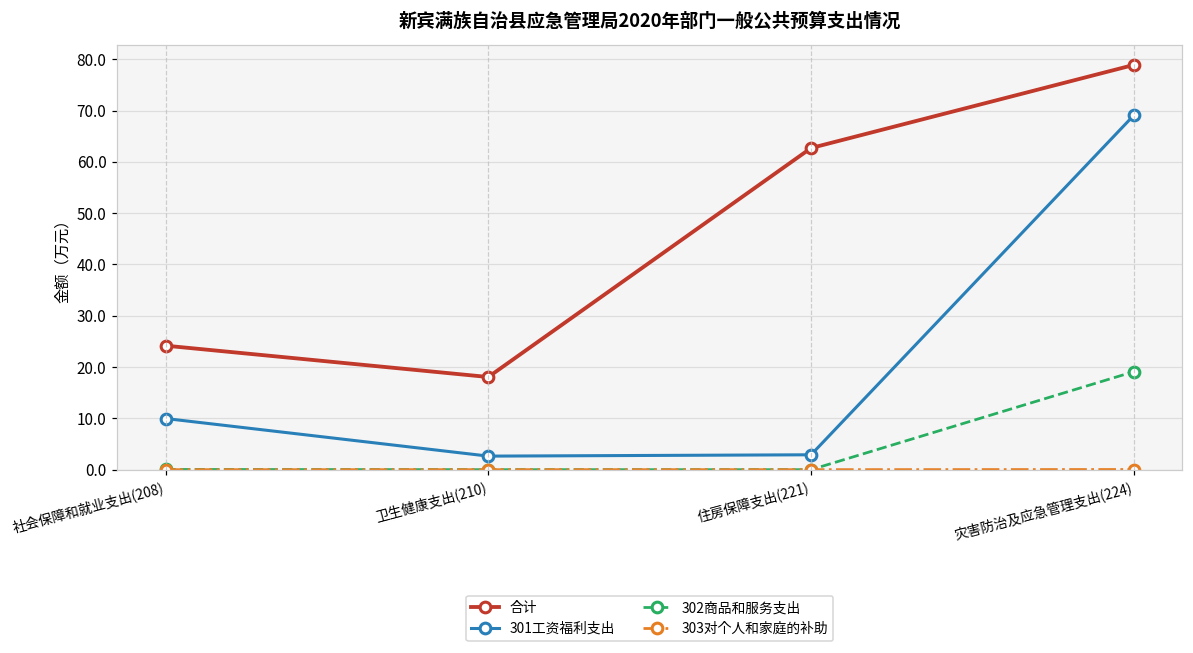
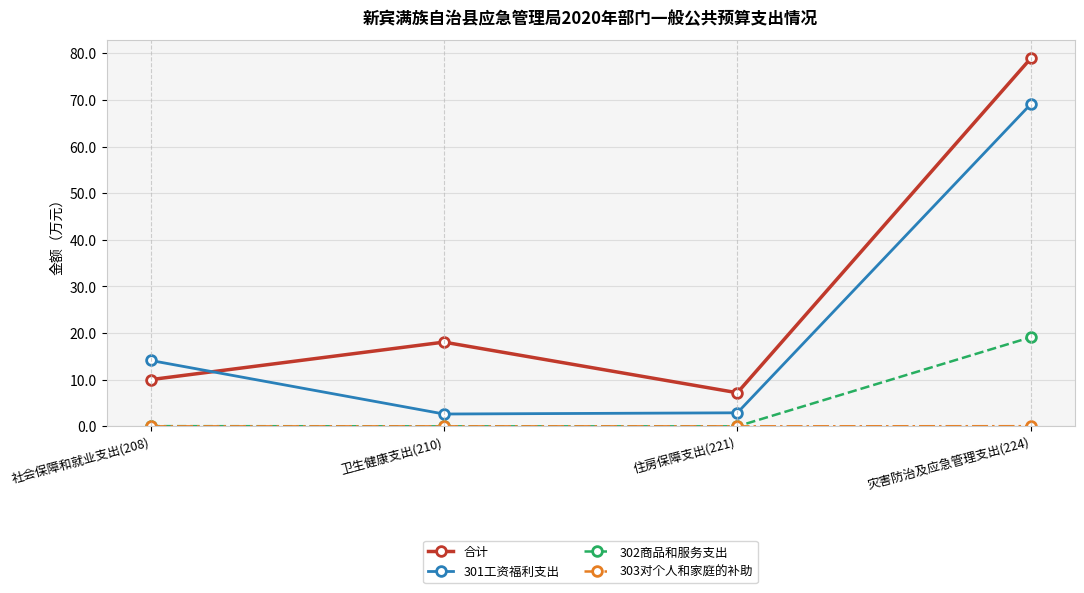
合计, 社会保障和就业支出(208): 24 -> 10
301工资福利支出, 社会保障和就业支出(208): 10 -> 14
合计, 住房保障支出(221): 63 -> 7
